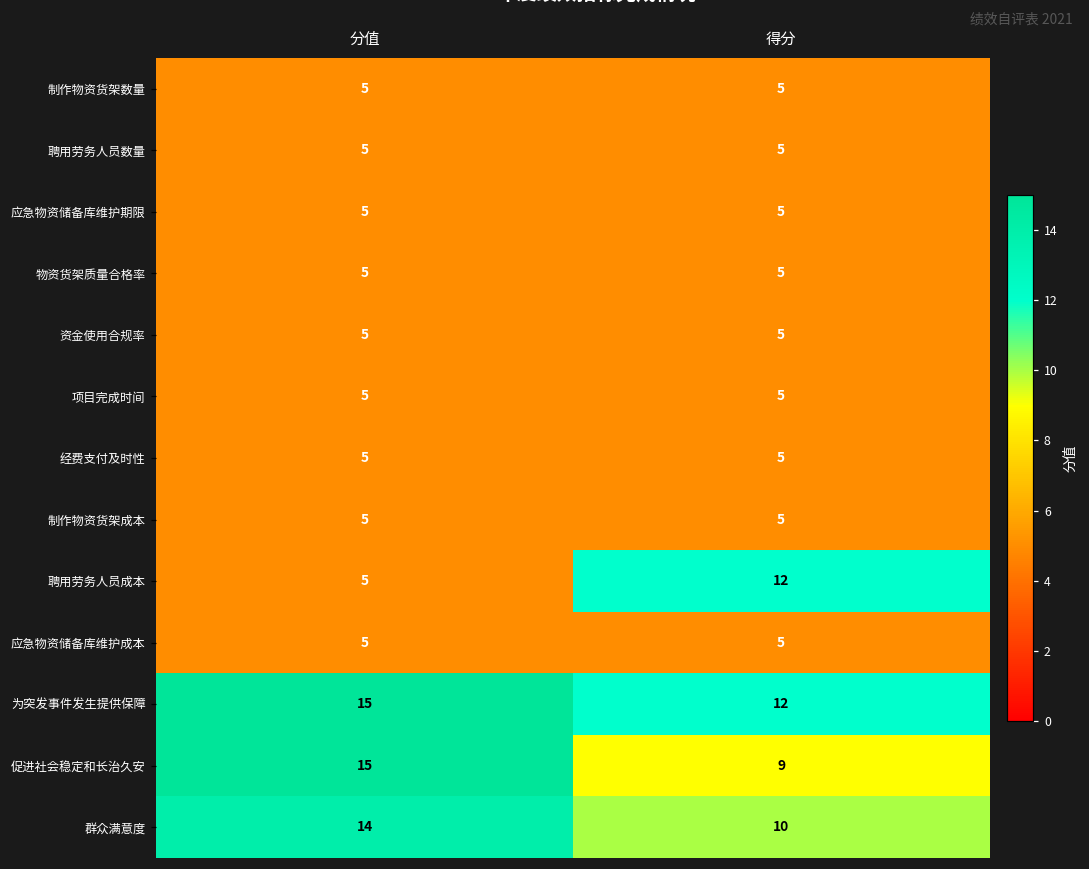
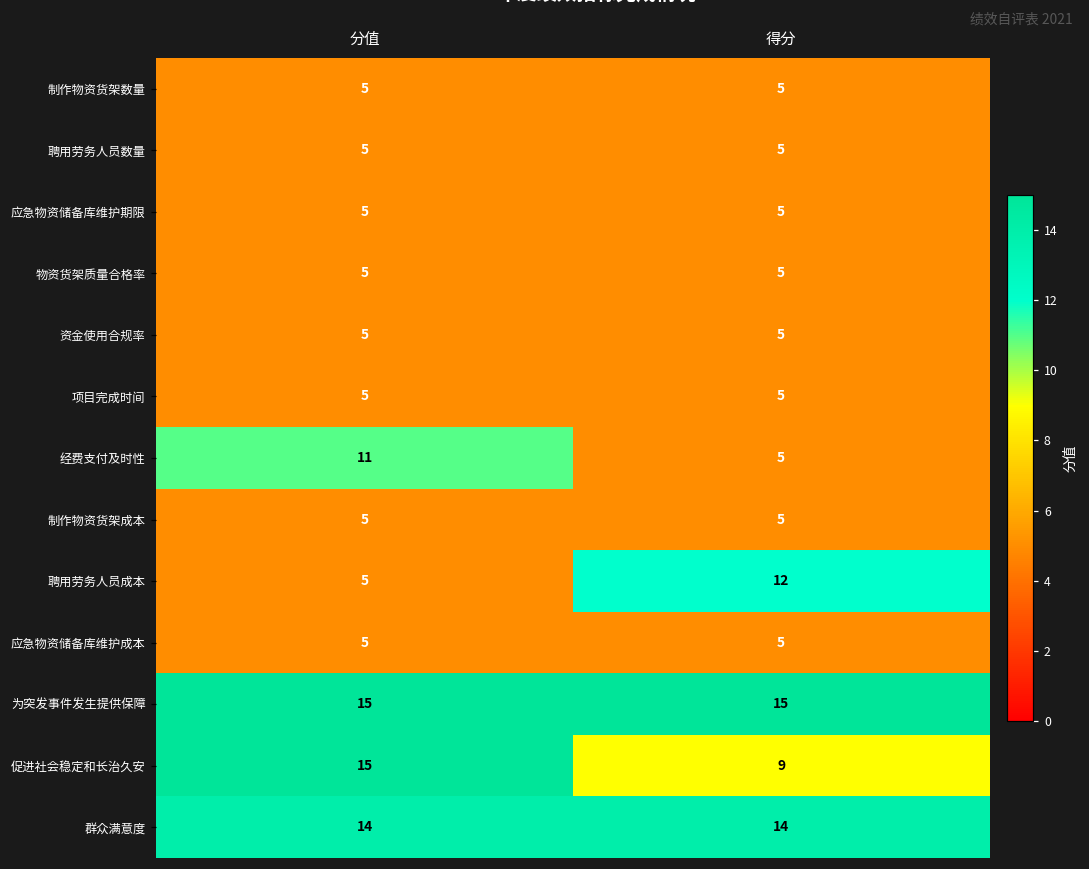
经费支付及时性, 分值: 5 -> 11
为突发事件发生提供保障, 得分: 12 -> 15
群众满意度, 得分: 10 -> 14
